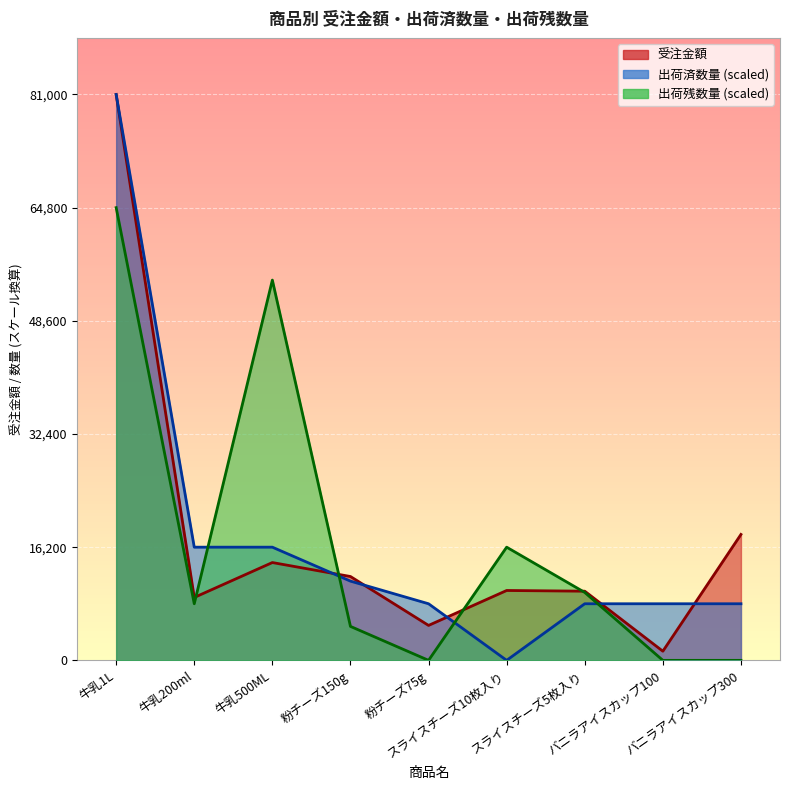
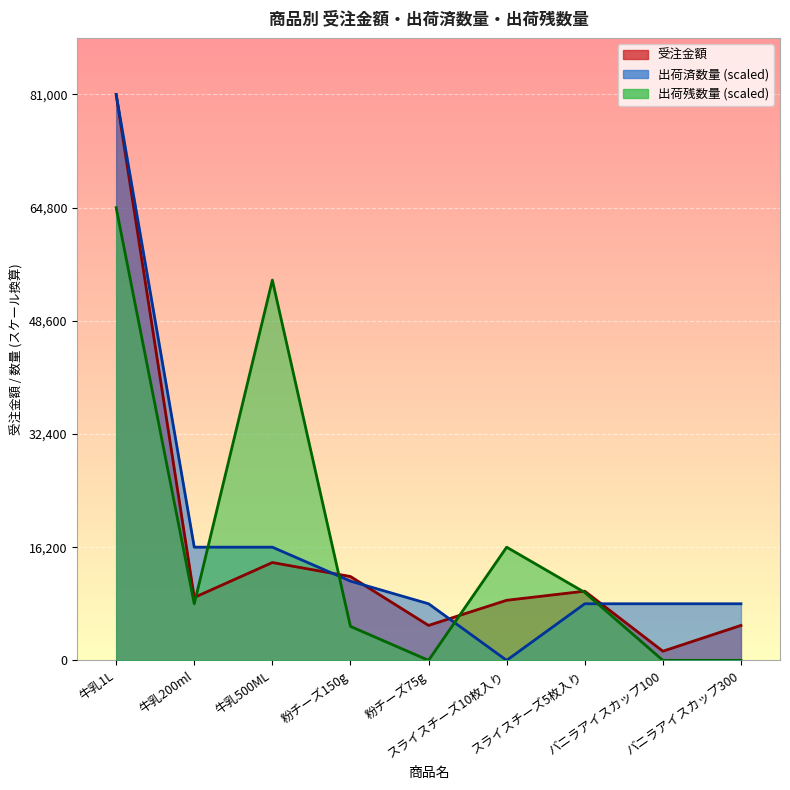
受注金額, スライスチーズ10枚入り: 10,000 -> 9,000
受注金額, バニラアイスカップ300: 18,000 -> 5,000
